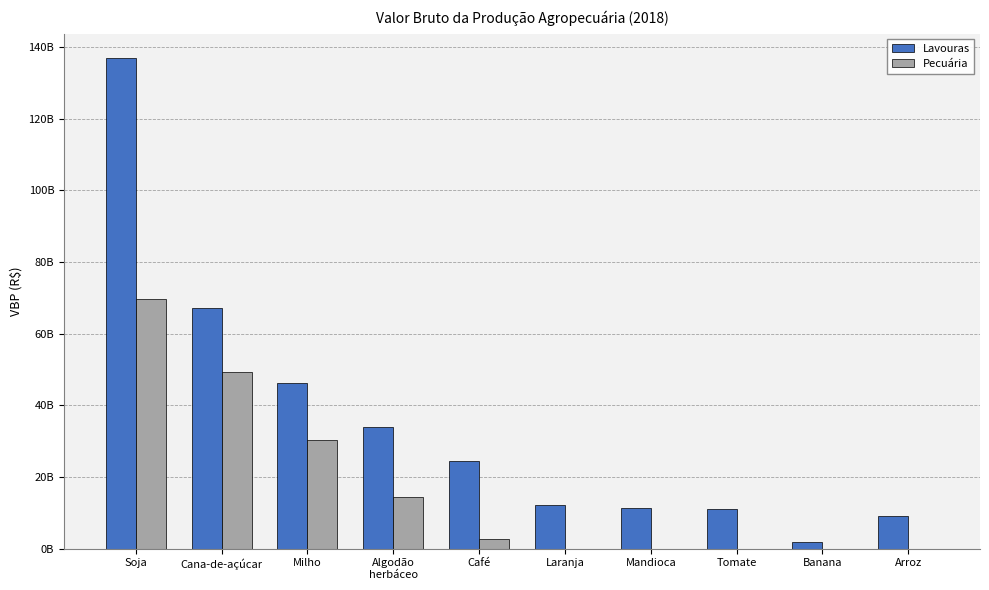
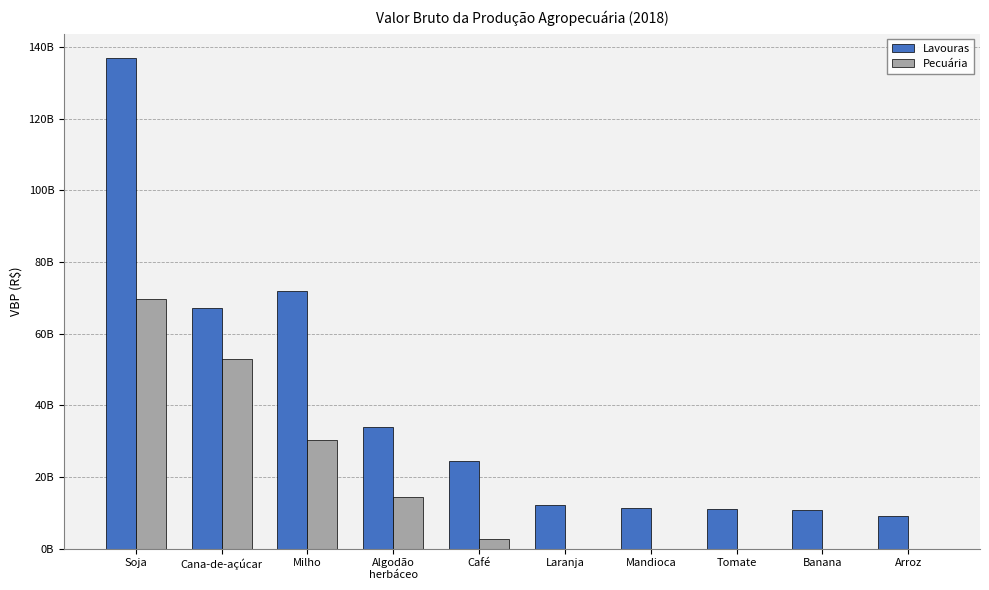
Pecuária, Cana-de-açúcar: 49000000000 -> 53000000000
Lavouras, Milho: 46000000000 -> 72000000000
Lavouras, Banana: 2000000000 -> 11000000000
